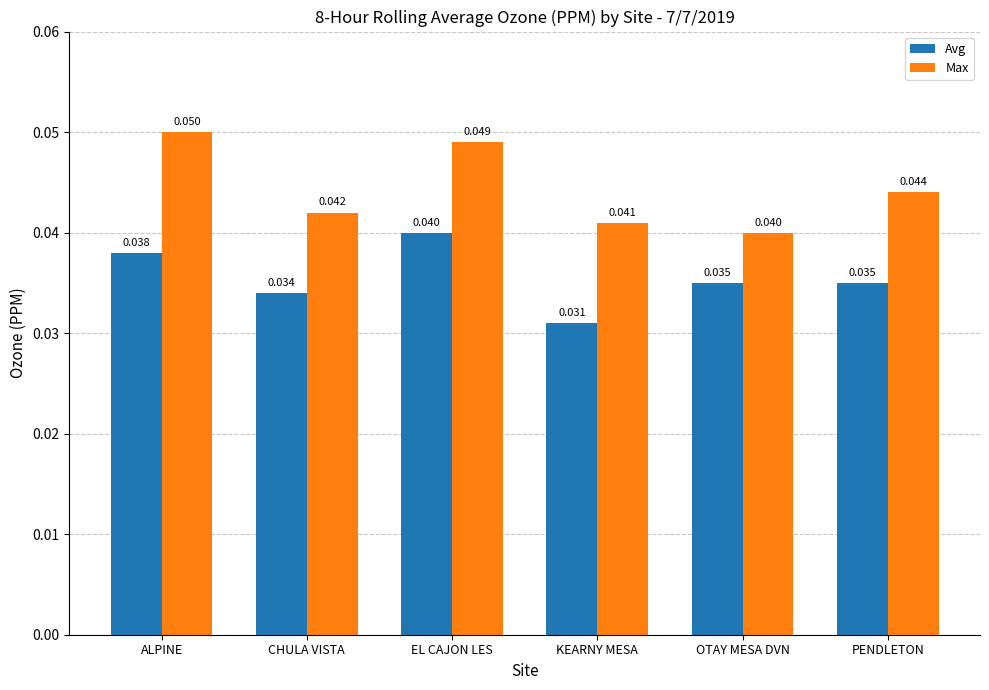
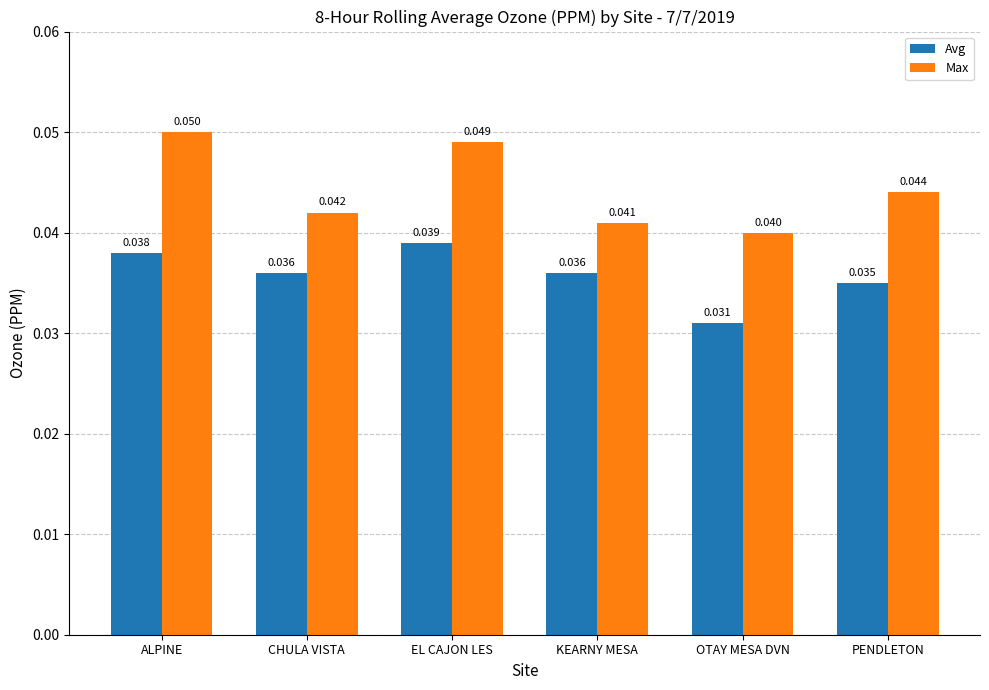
Avg, CHULA VISTA: 0.034 -> 0.036
Avg, EL CAJON LES: 0.040 -> 0.039
Avg, KEARNY MESA: 0.031 -> 0.036
Avg, OTAY MESA DVN: 0.035 -> 0.031
